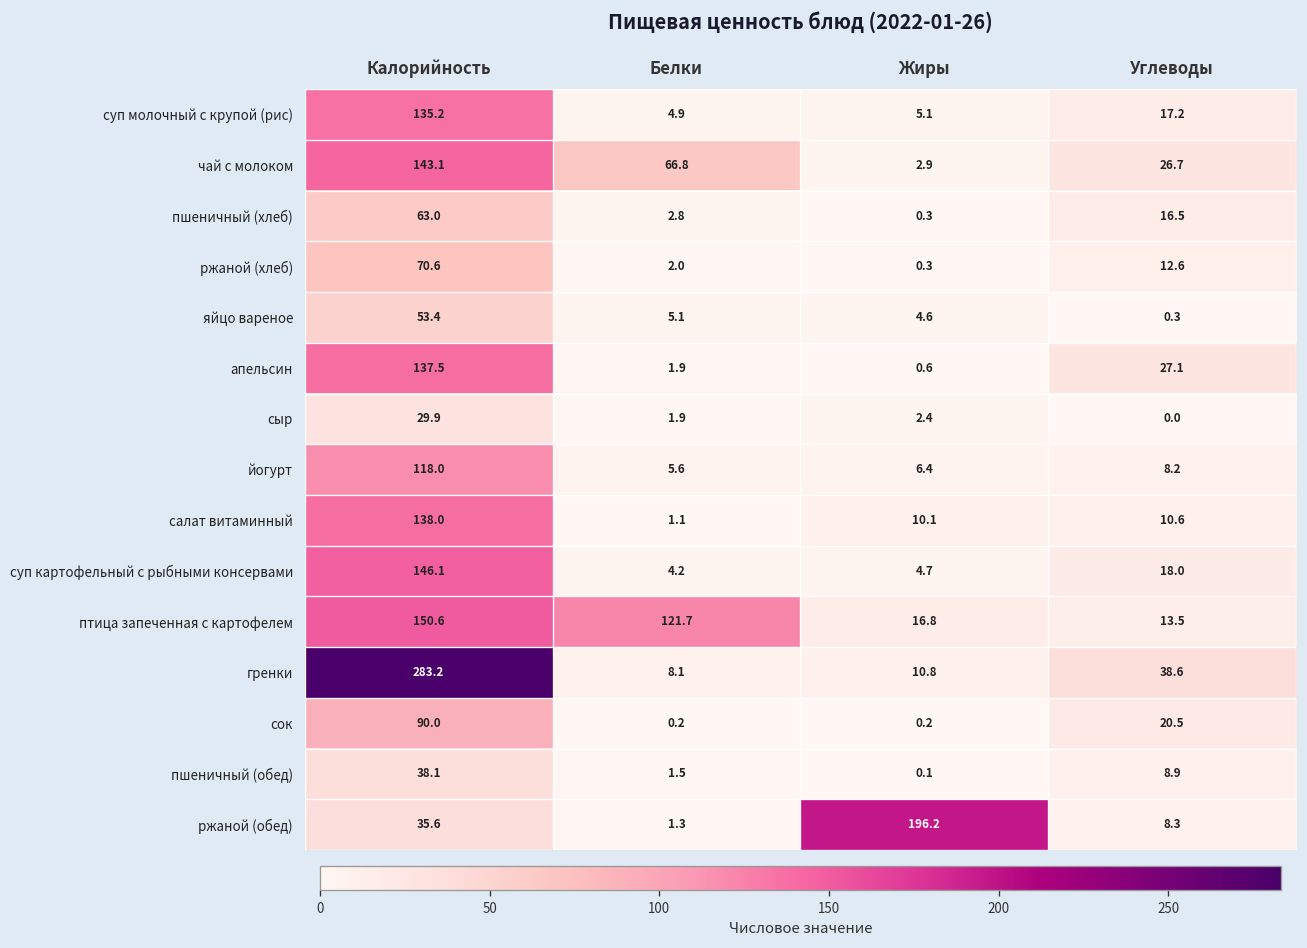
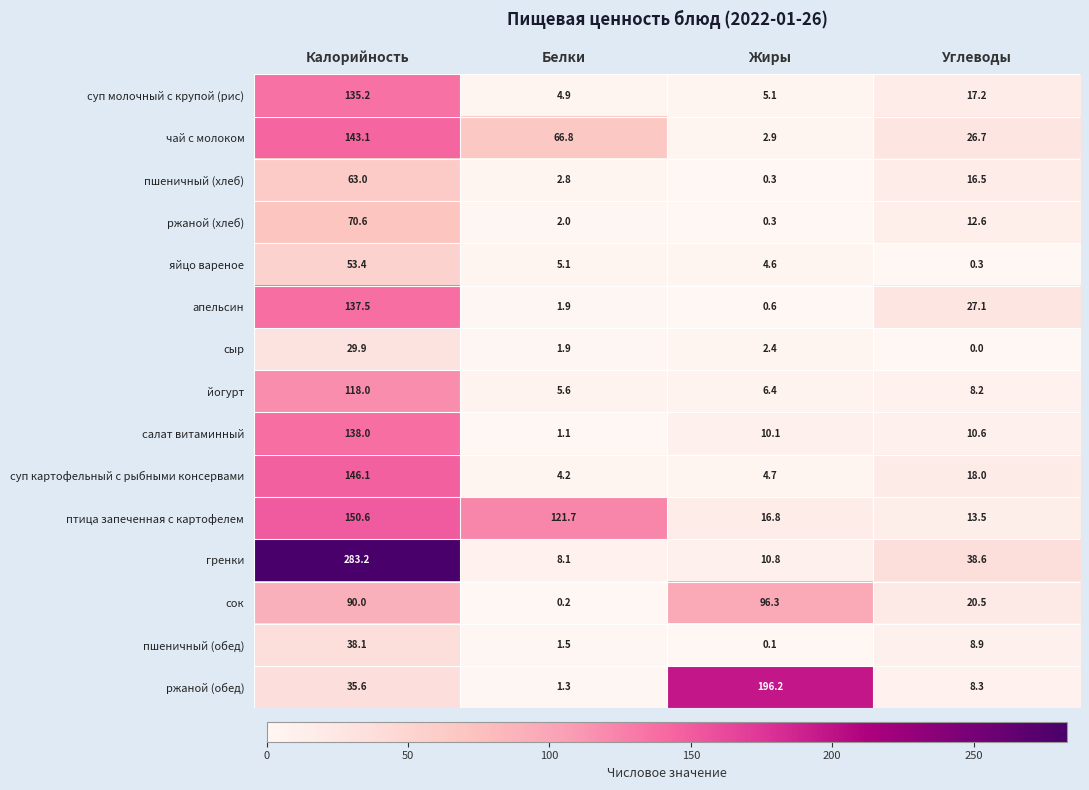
сок, Жиры: 0.2 -> 96.3
